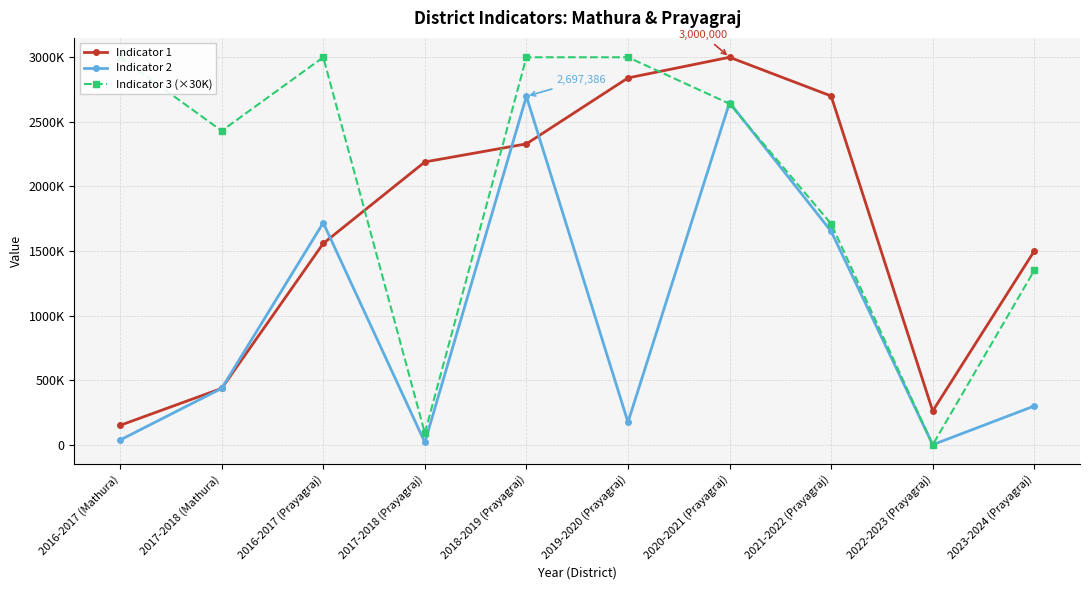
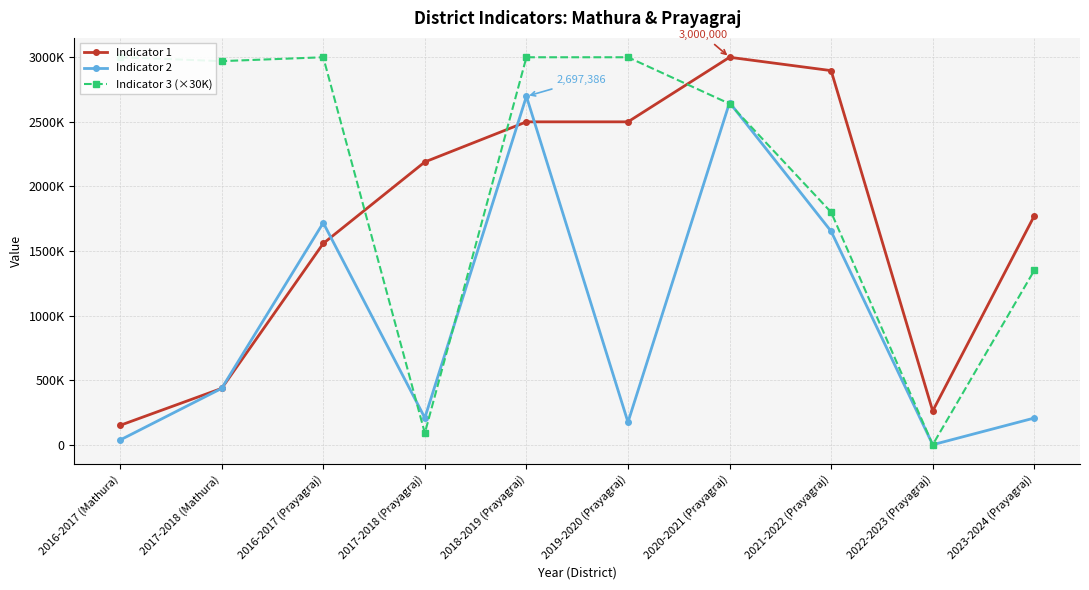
Indicator 3 (×30K), 2017-2018 (Mathura): 2430000 -> 2970000
Indicator 2, 2017-2018 (Prayagraj): 20000 -> 210000
Indicator 1, 2018-2019 (Prayagraj): 2330000 -> 2500000
Indicator 1, 2019-2020 (Prayagraj): 2840000 -> 2500000
Indicator 1, 2021-2022 (Prayagraj): 2700000 -> 2900000
Indicator 3 (×30K), 2021-2022 (Prayagraj): 1710000 -> 1800000
Indicator 1, 2023-2024 (Prayagraj): 1500000 -> 1770000
Indicator 2, 2023-2024 (Prayagraj): 300000 -> 210000
